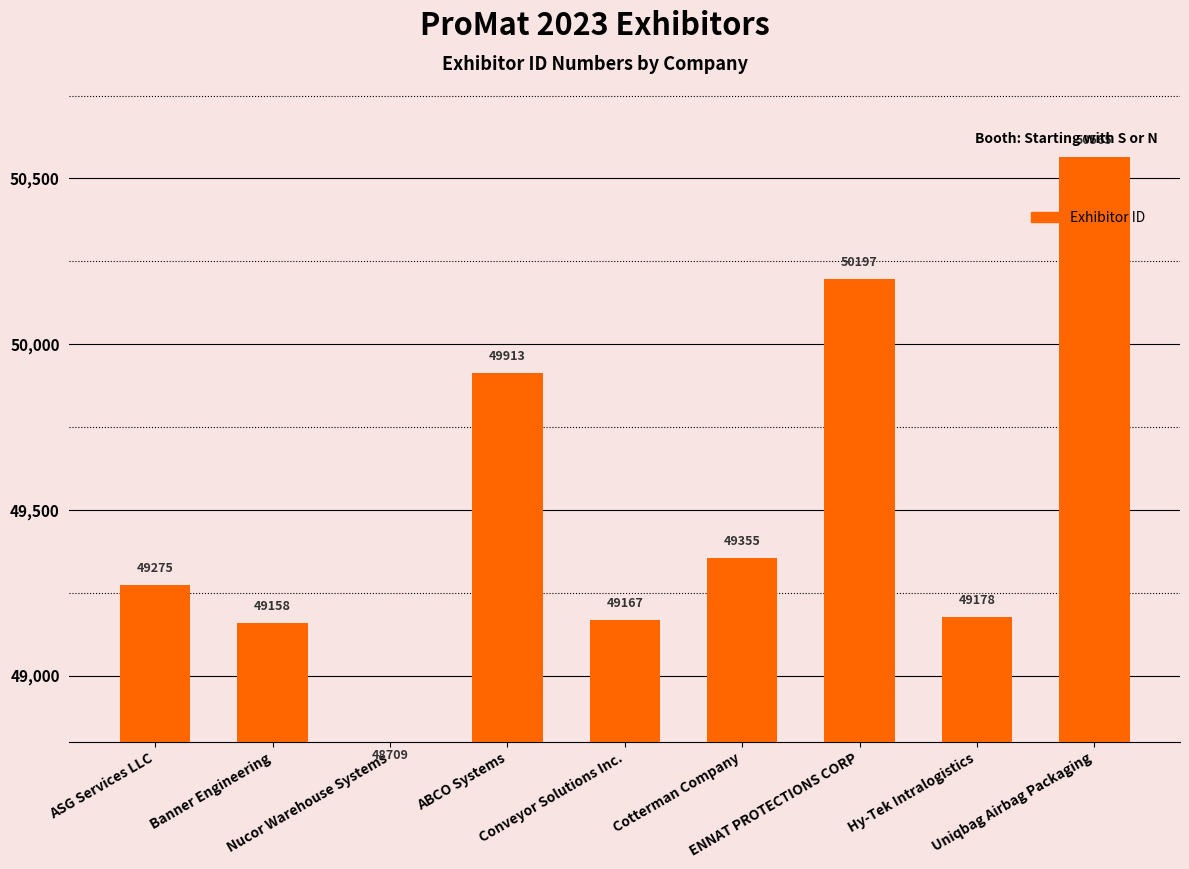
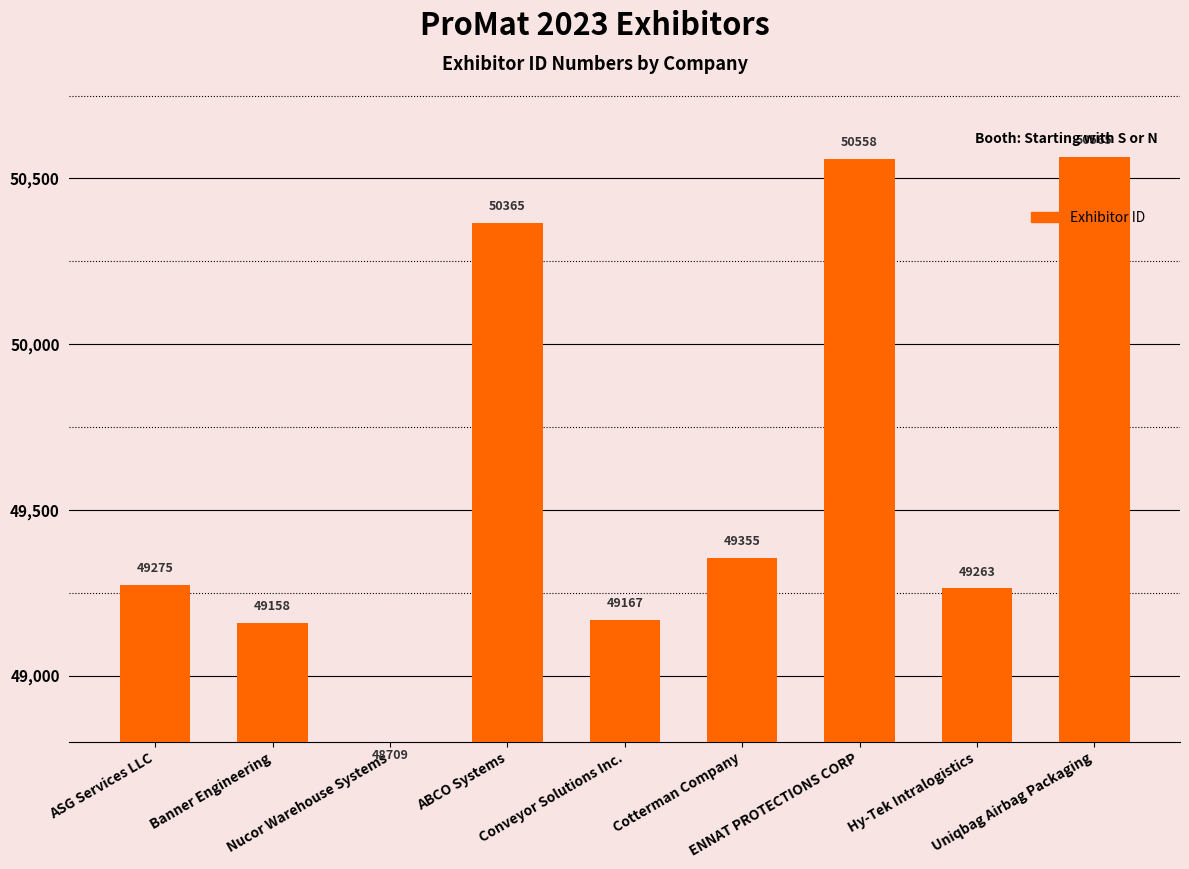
ABCO Systems: 49913 -> 50365
ENNAT PROTECTIONS CORP: 50197 -> 50558
Hy-Tek Intralogistics: 49178 -> 49263
